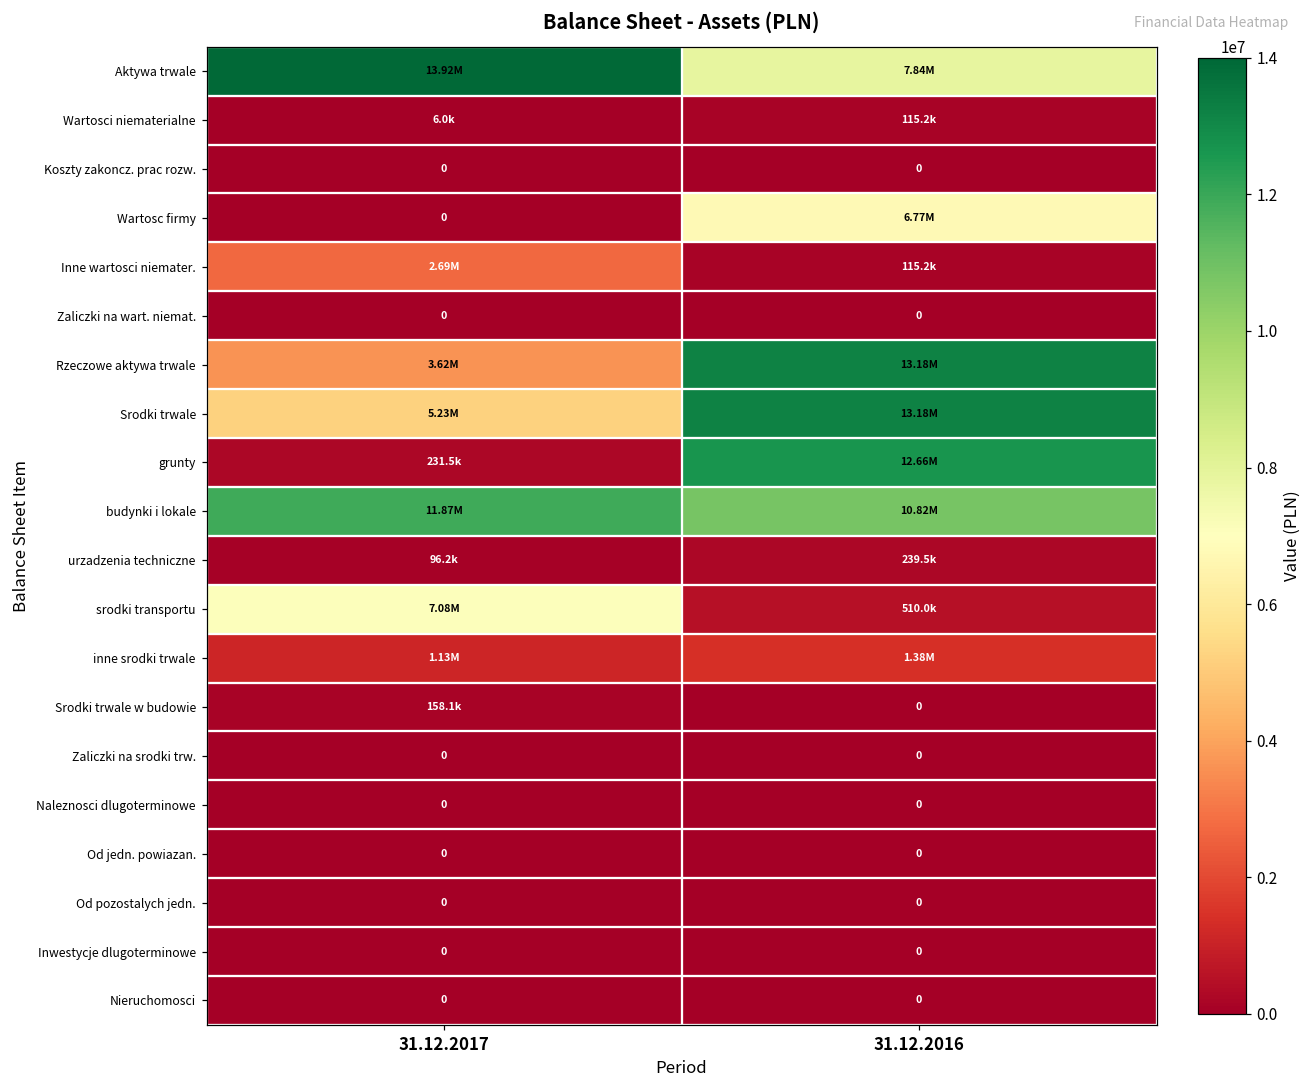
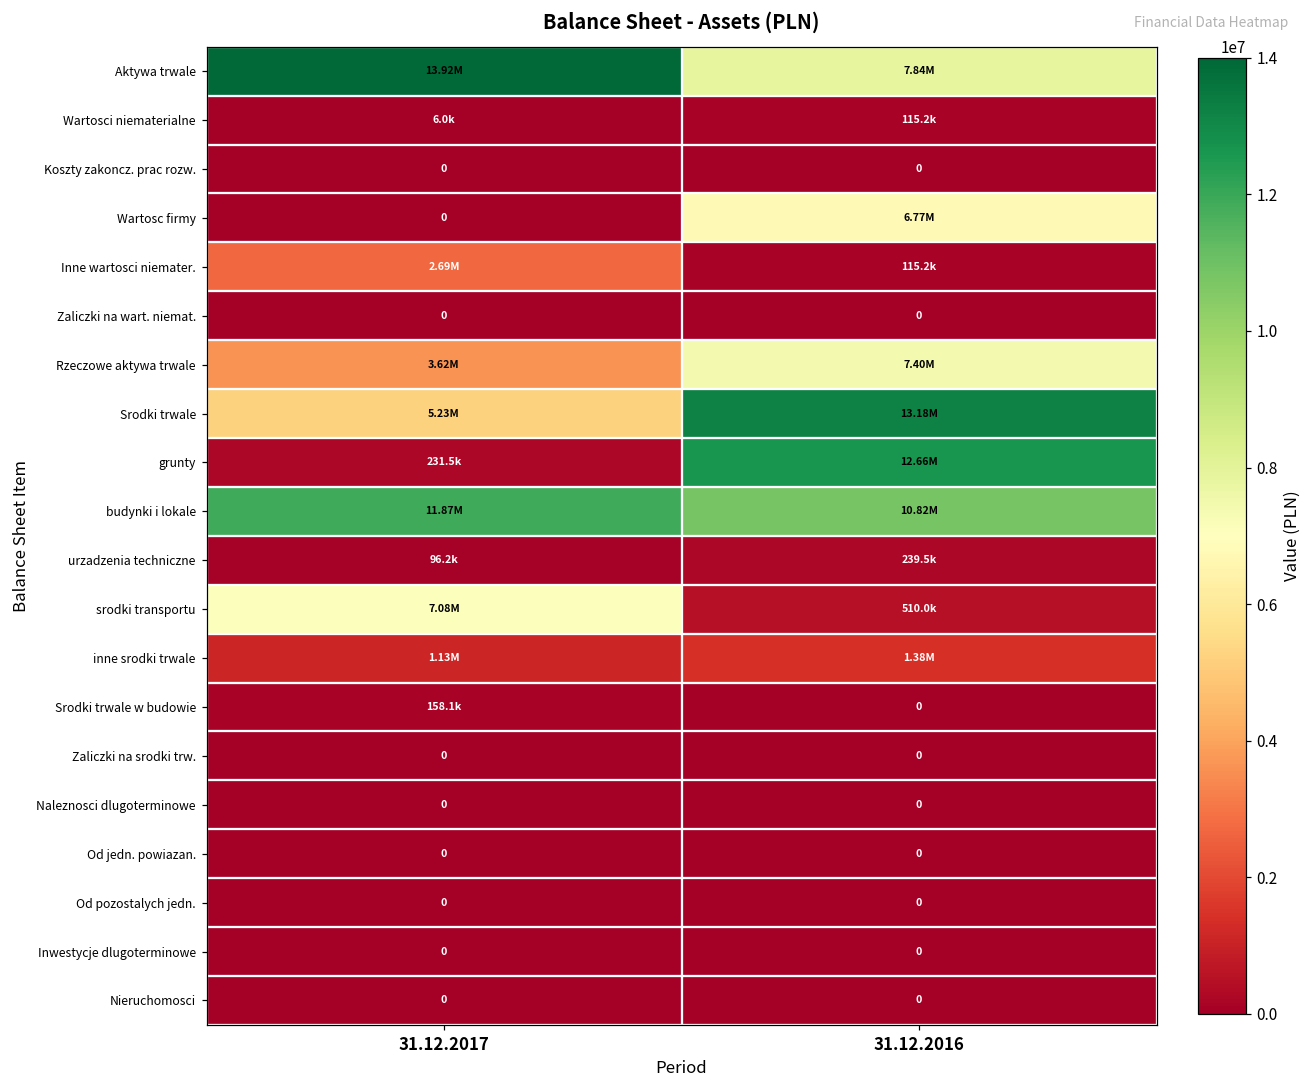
Rzeczowe aktywa trwale, 31.12.2016: 13.18M -> 7.40M
